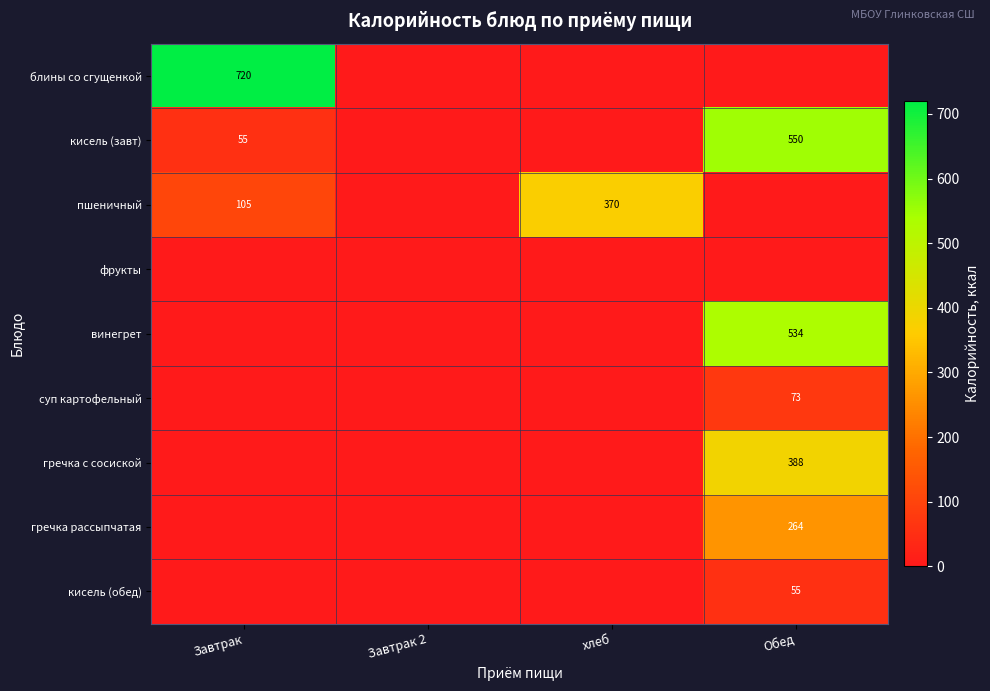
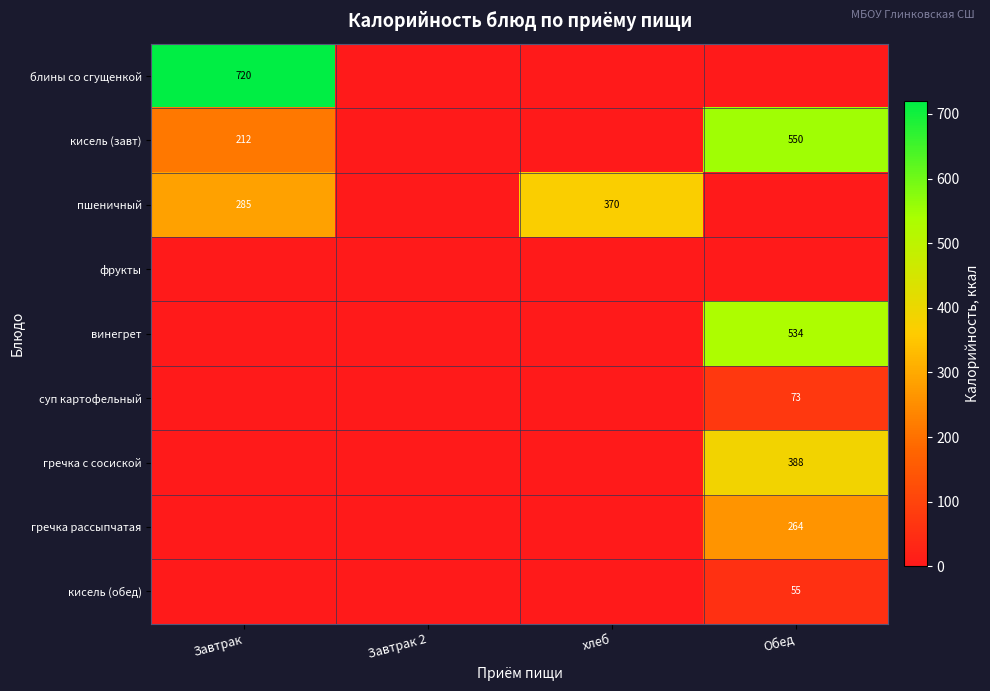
кисель (завт), Завтрак: 55 -> 212
пшеничный, Завтрак: 105 -> 285
